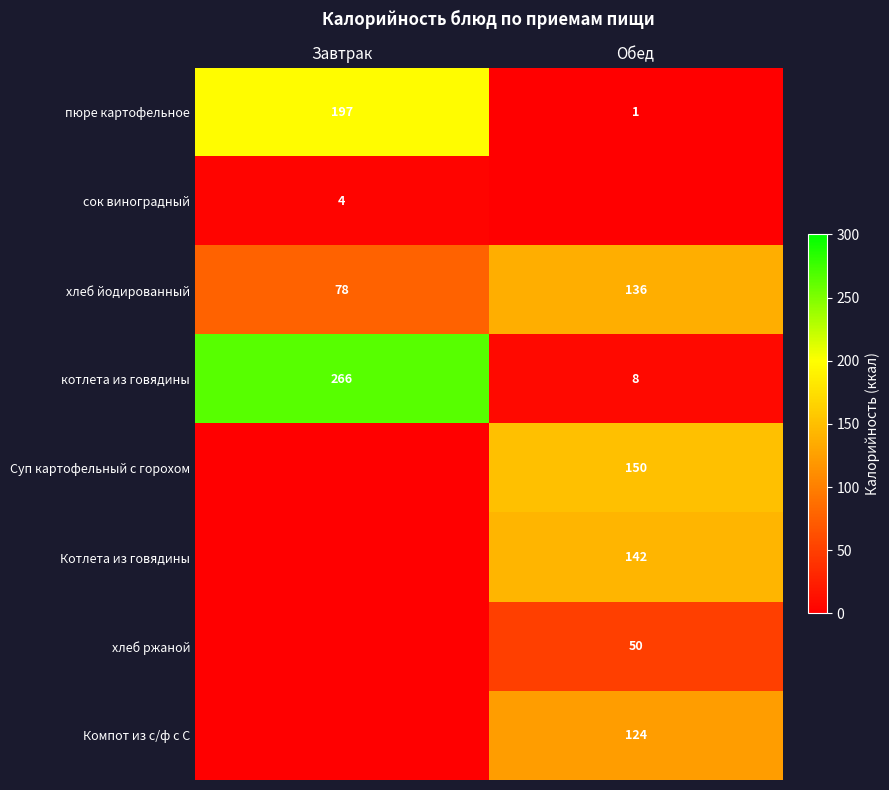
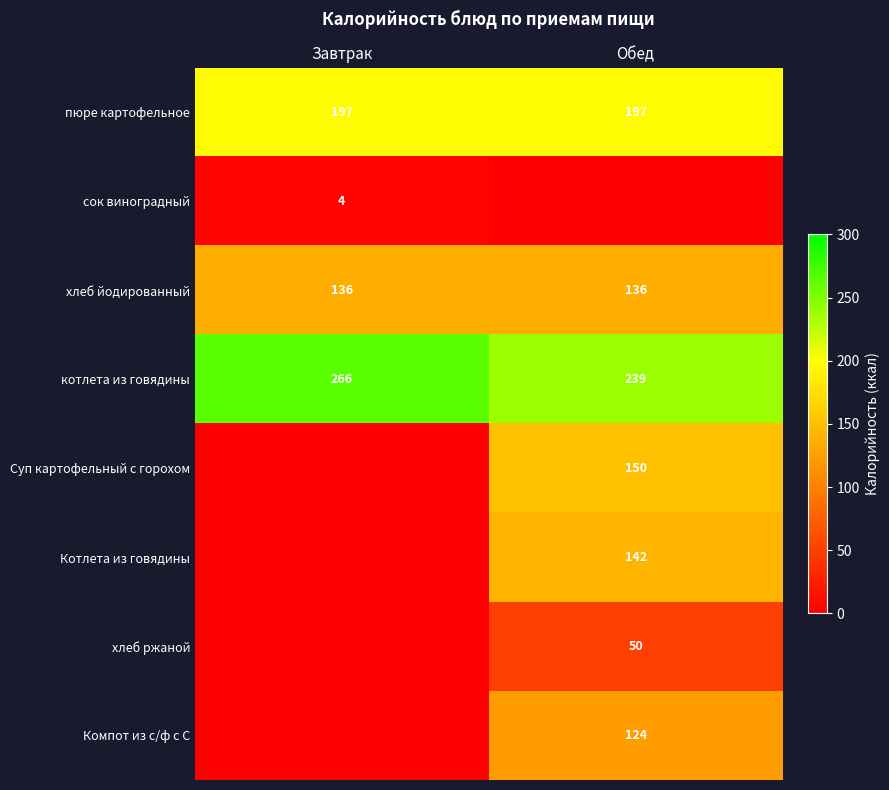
пюре картофельное, Обед: 1 -> 197
хлеб йодированный, Завтрак: 78 -> 136
котлета из говядины, Обед: 8 -> 239
